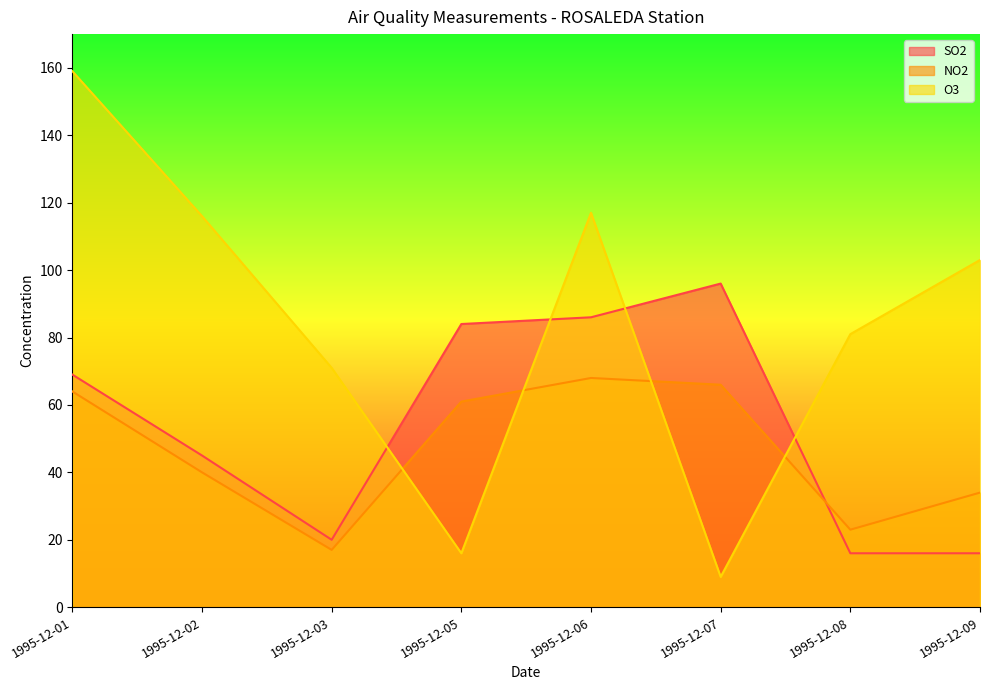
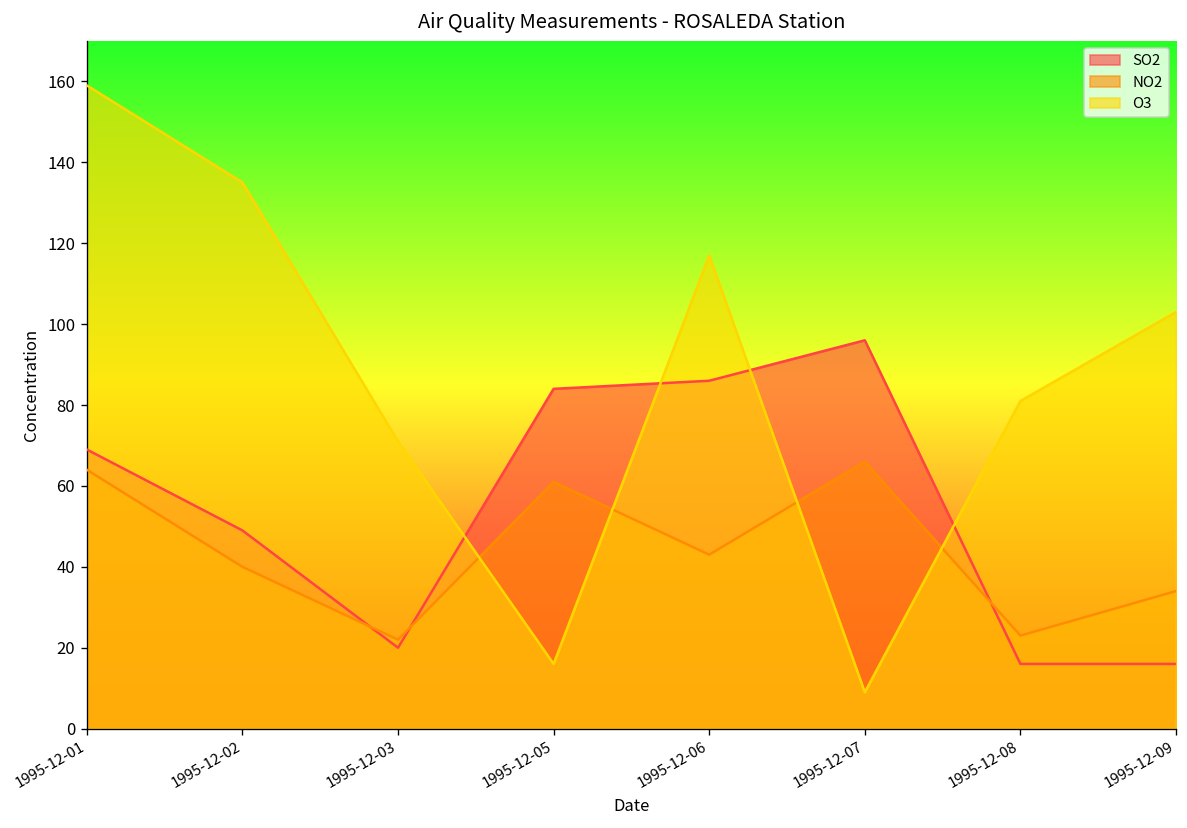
SO2, 1995-12-02: 45 -> 49
O3, 1995-12-02: 116 -> 135
NO2, 1995-12-03: 17 -> 22
NO2, 1995-12-06: 68 -> 43
